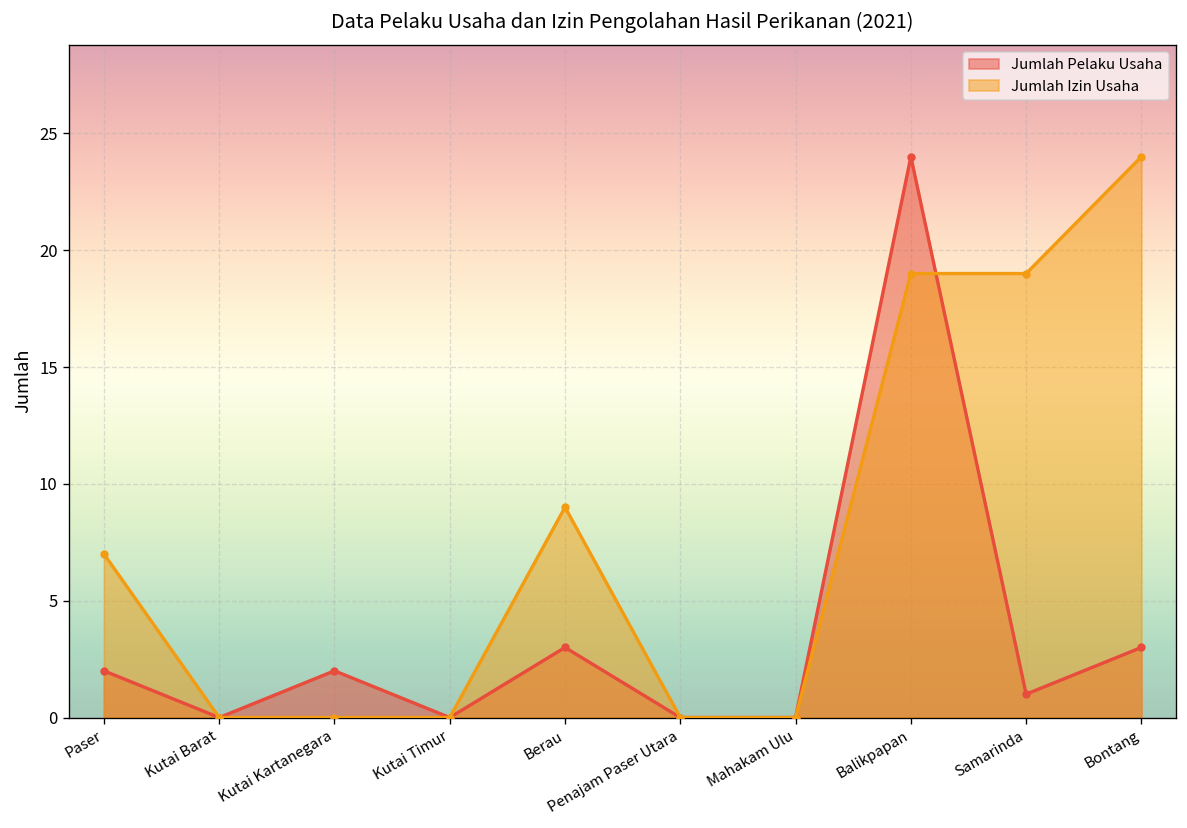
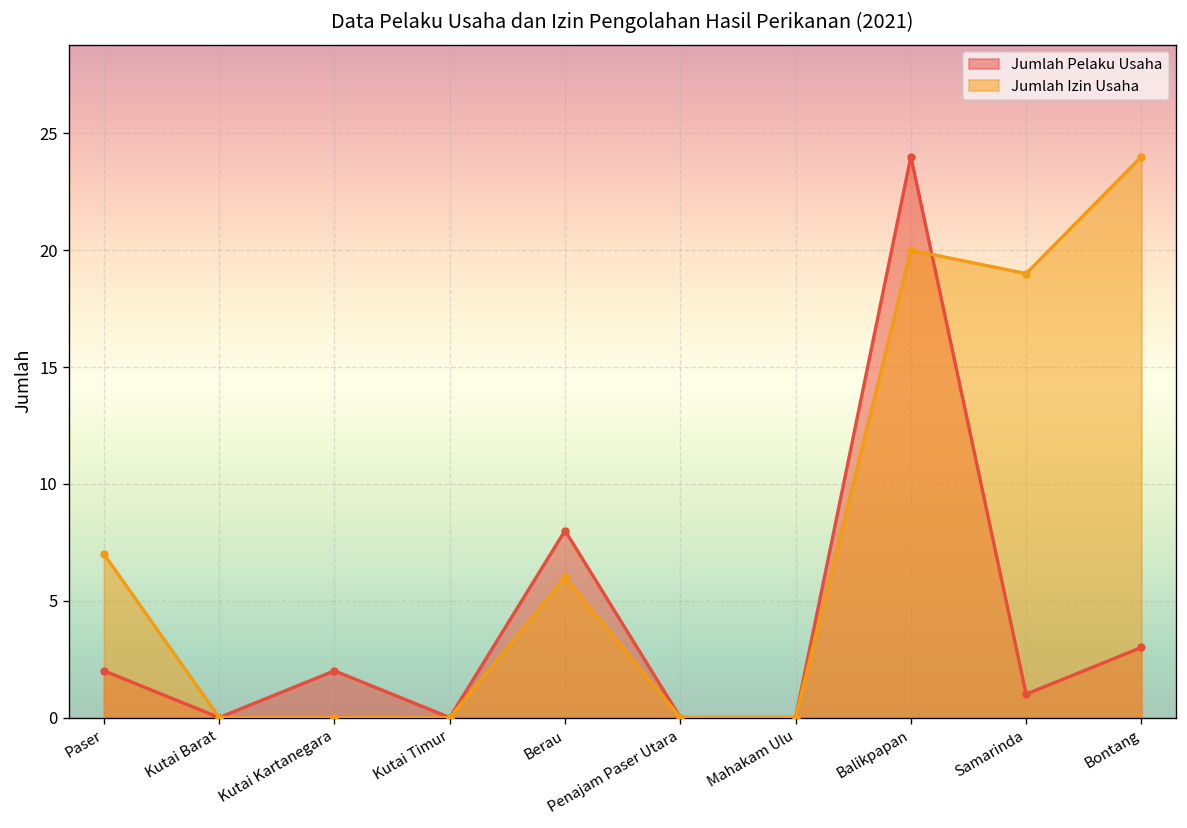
Jumlah Pelaku Usaha, Berau: 3 -> 8
Jumlah Izin Usaha, Berau: 9 -> 6
Jumlah Izin Usaha, Balikpapan: 19 -> 20
